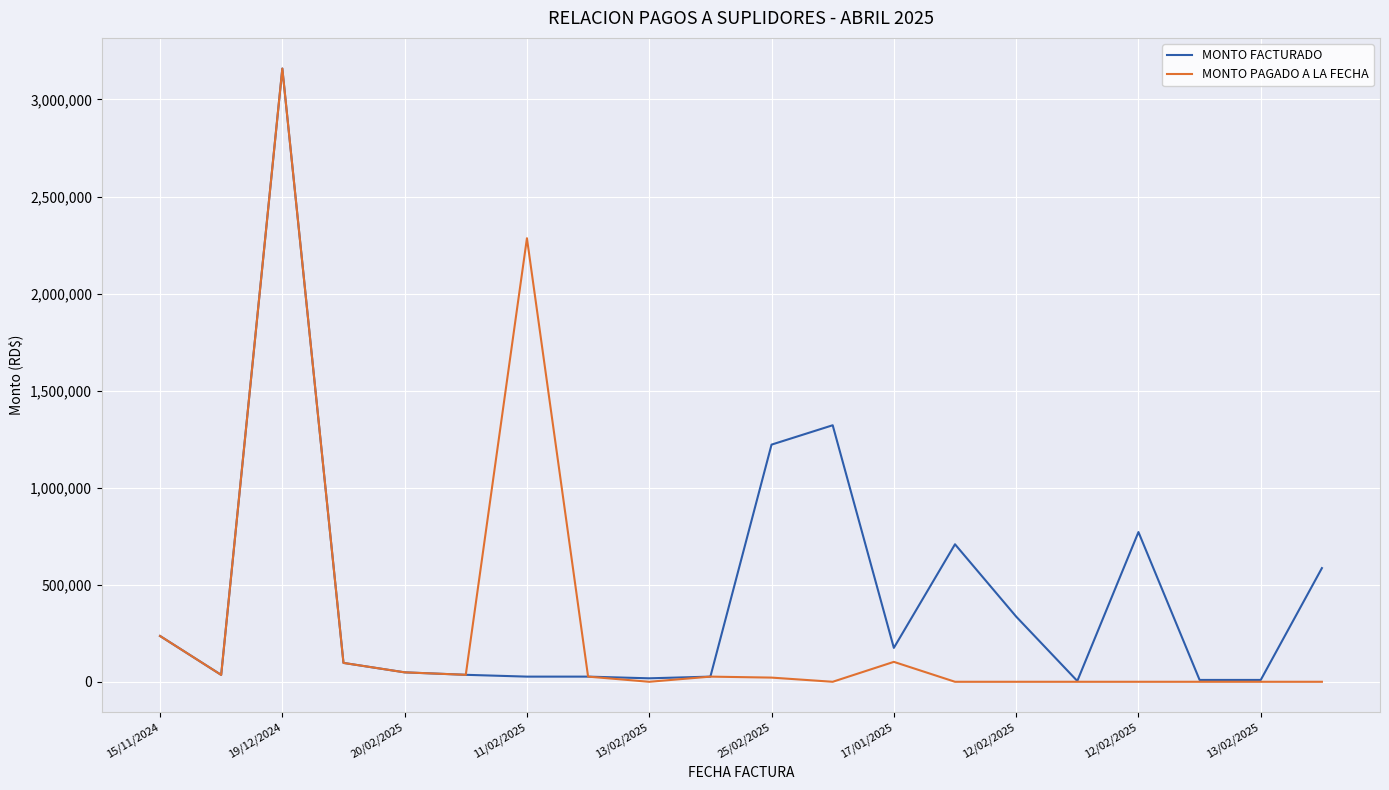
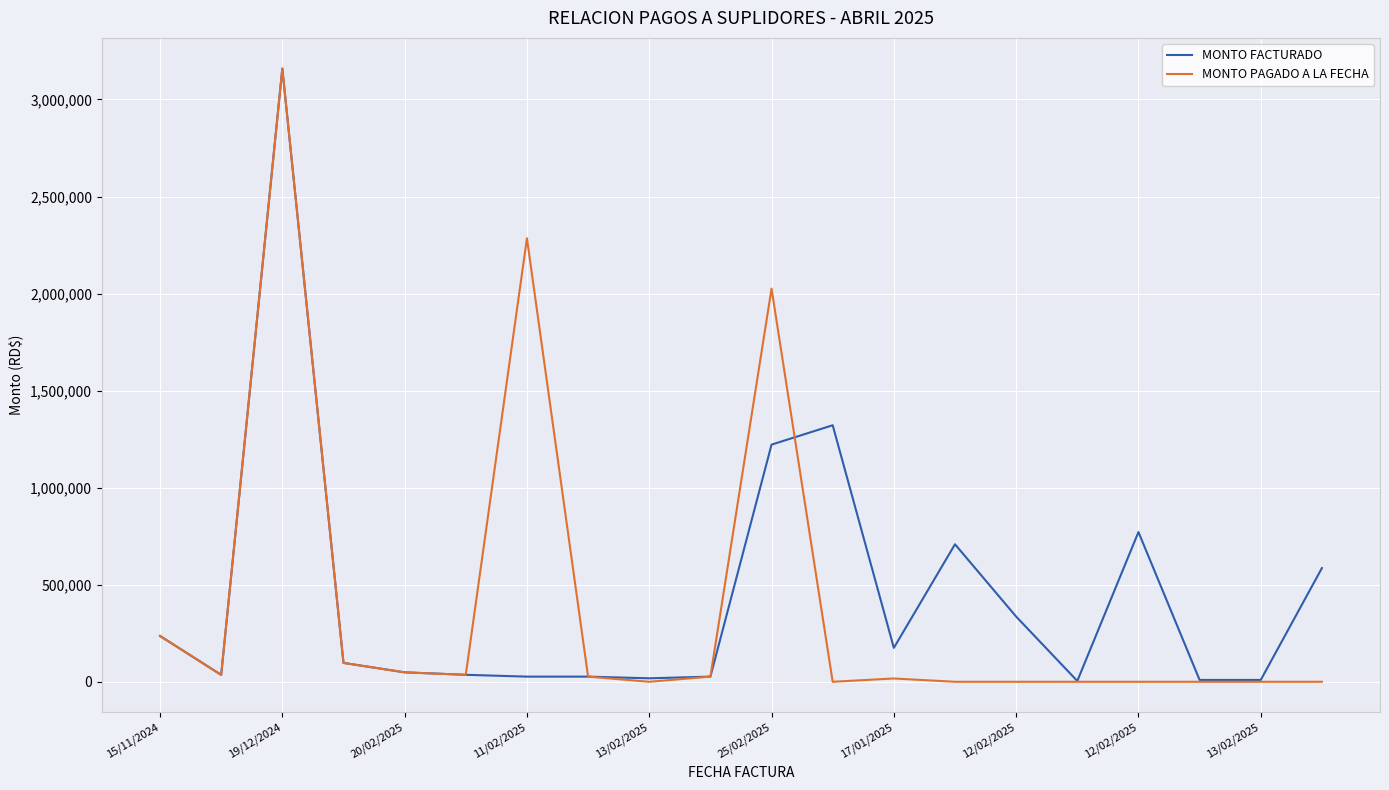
MONTO PAGADO A LA FECHA, 25/02/2025: 20,000 -> 2,030,000
MONTO PAGADO A LA FECHA, 17/01/2025: 100,000 -> 20,000
